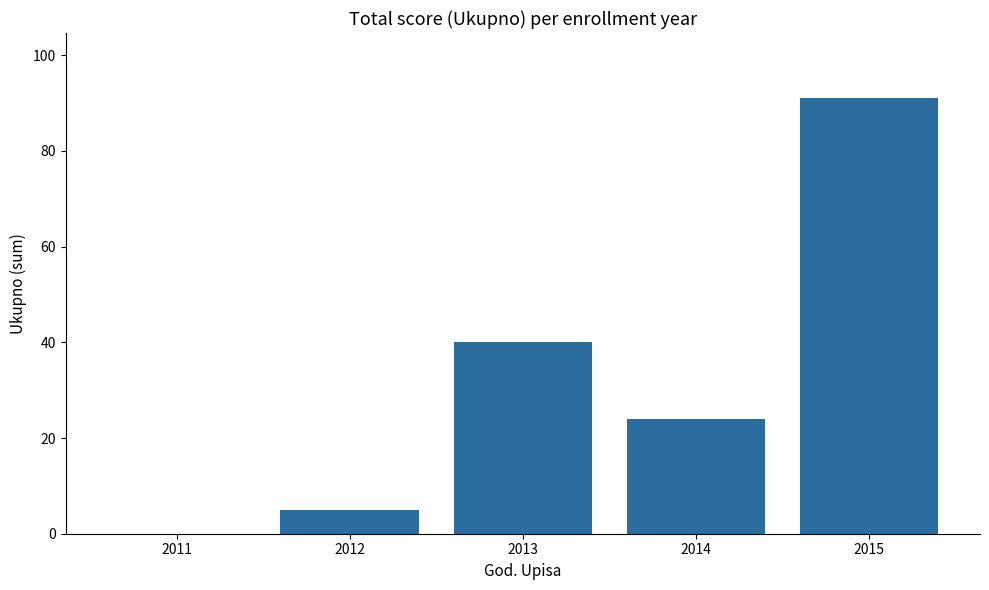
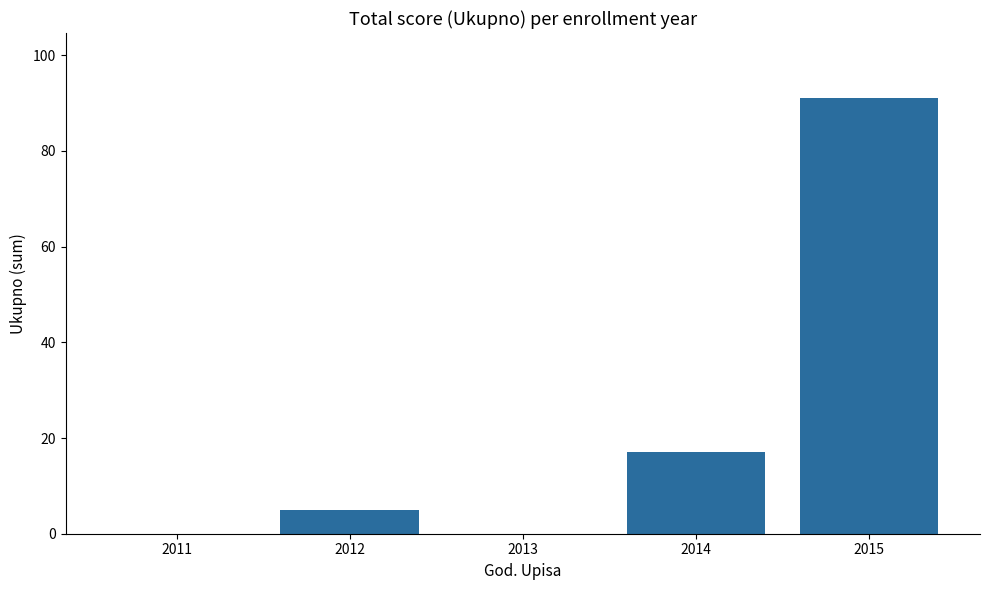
2013: 40 -> 0
2014: 24 -> 17
